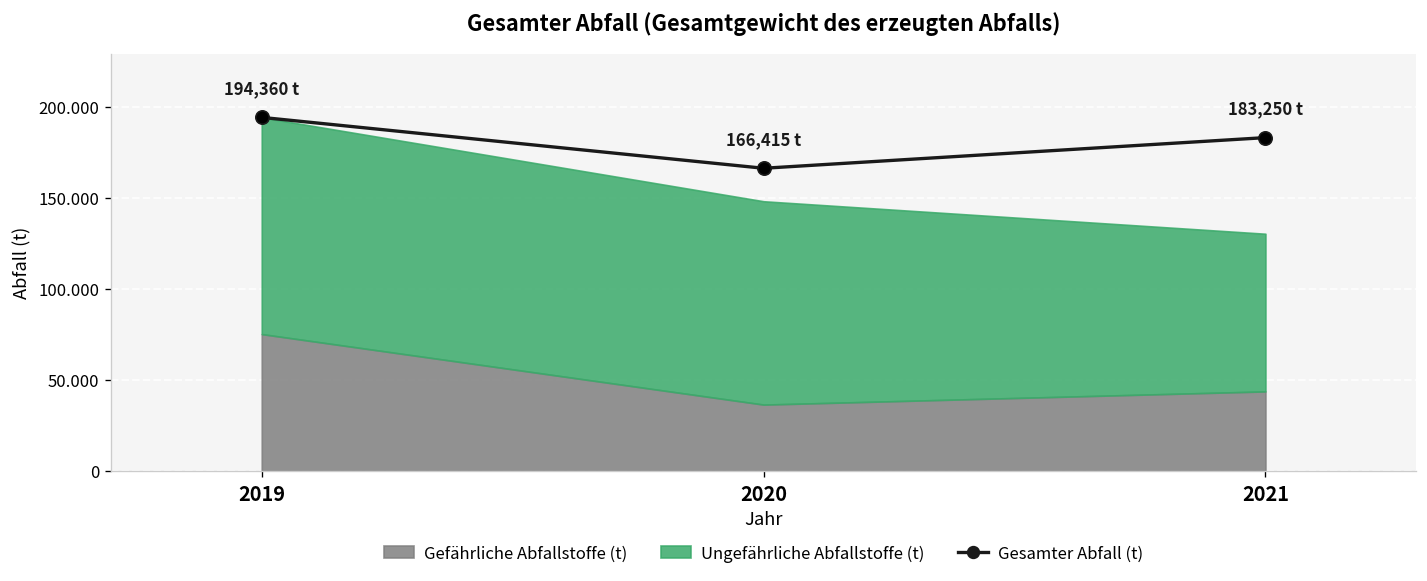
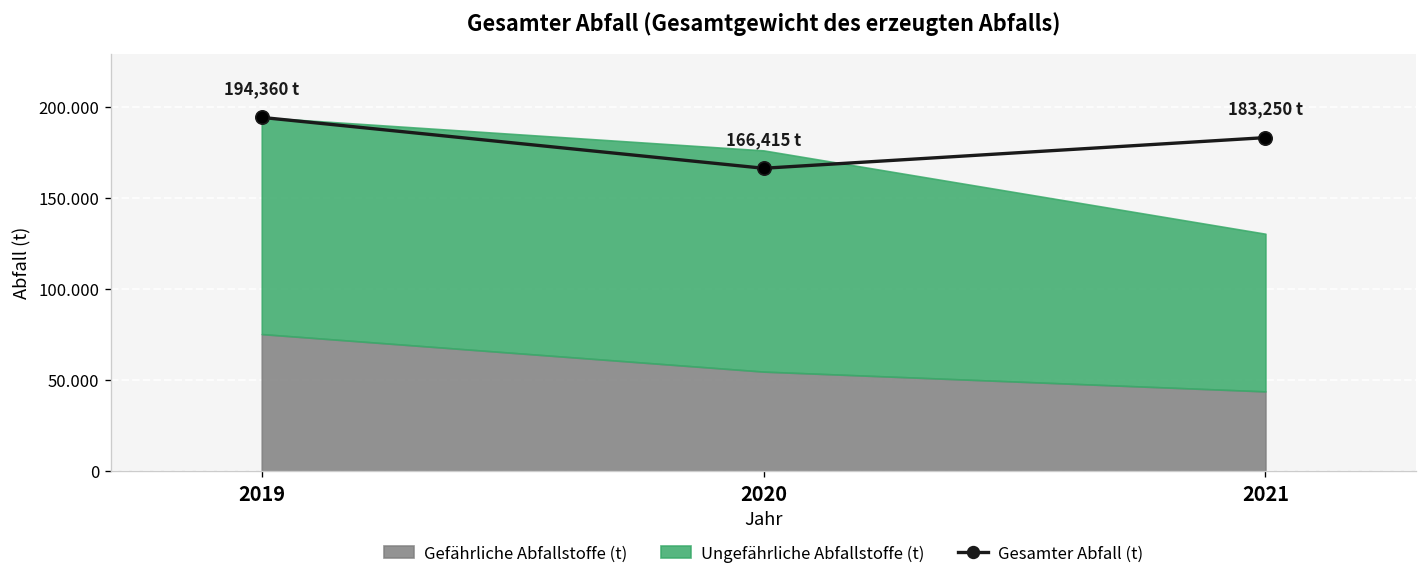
Gefährliche Abfallstoffe (t), 2020: 37 -> 55
Ungefährliche Abfallstoffe (t), 2020: 112 -> 122
